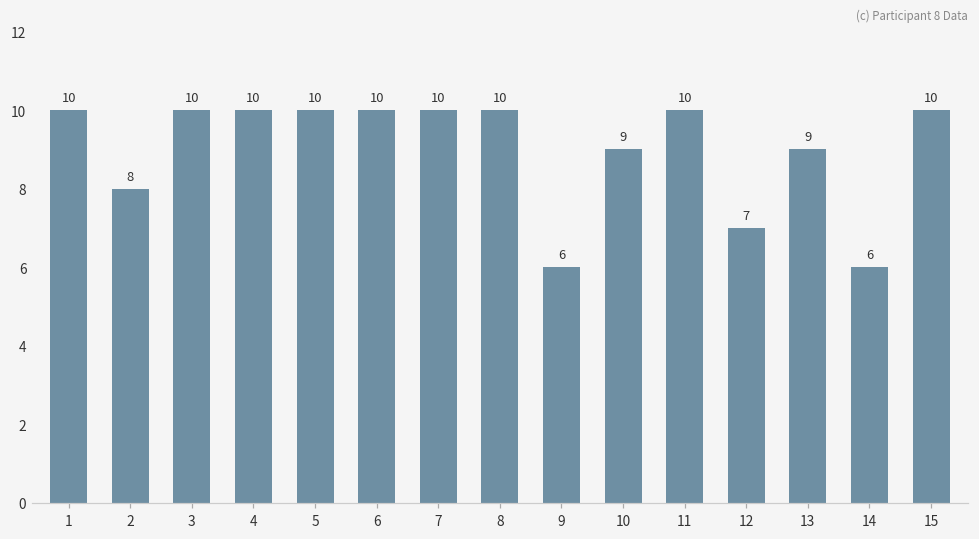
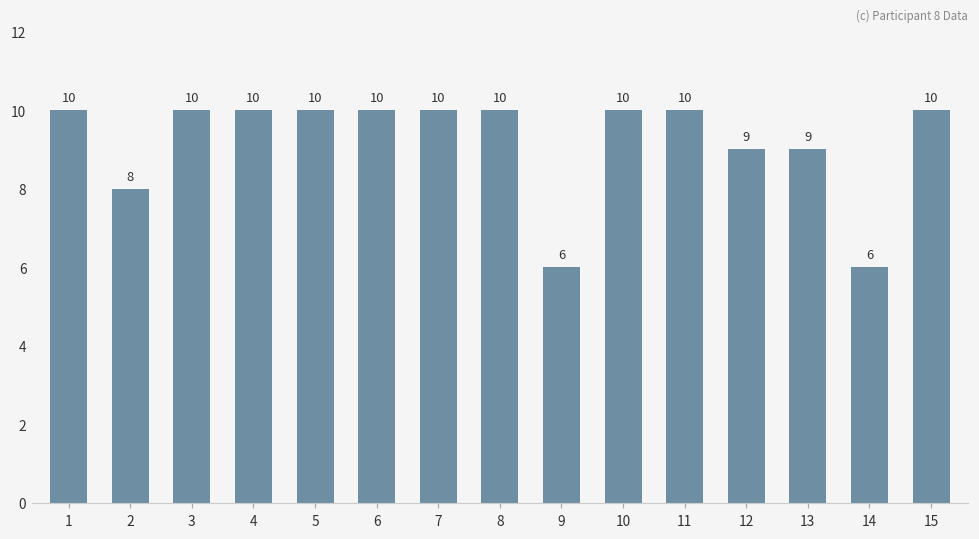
10: 9 -> 10
12: 7 -> 9
